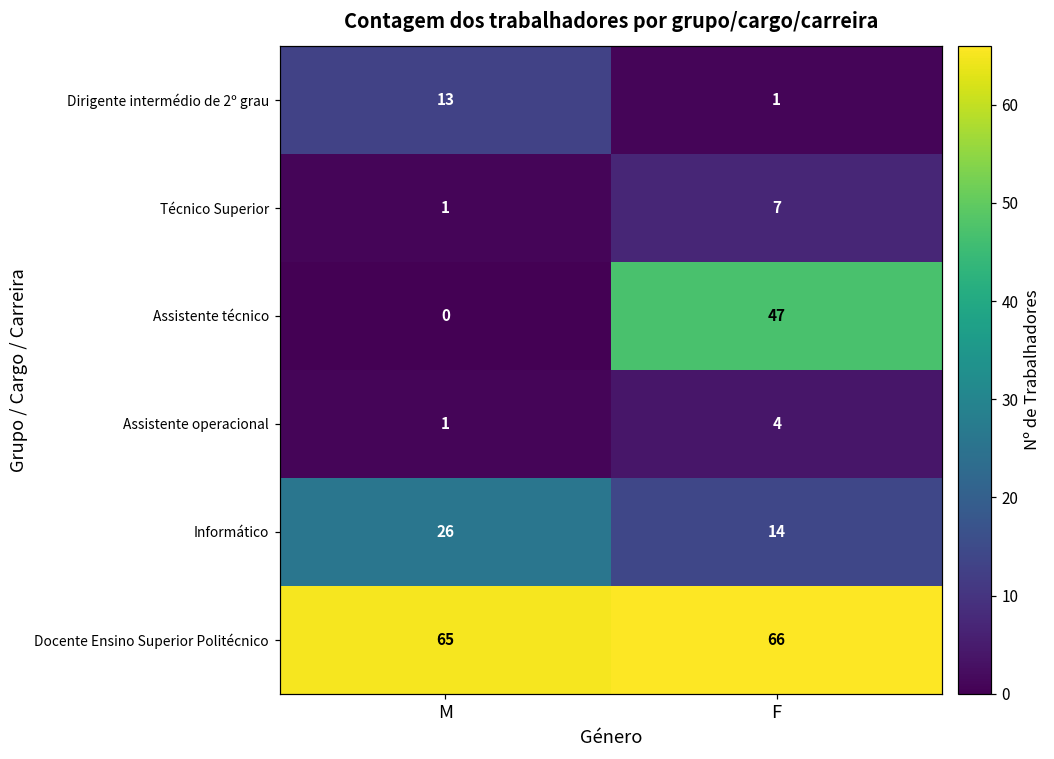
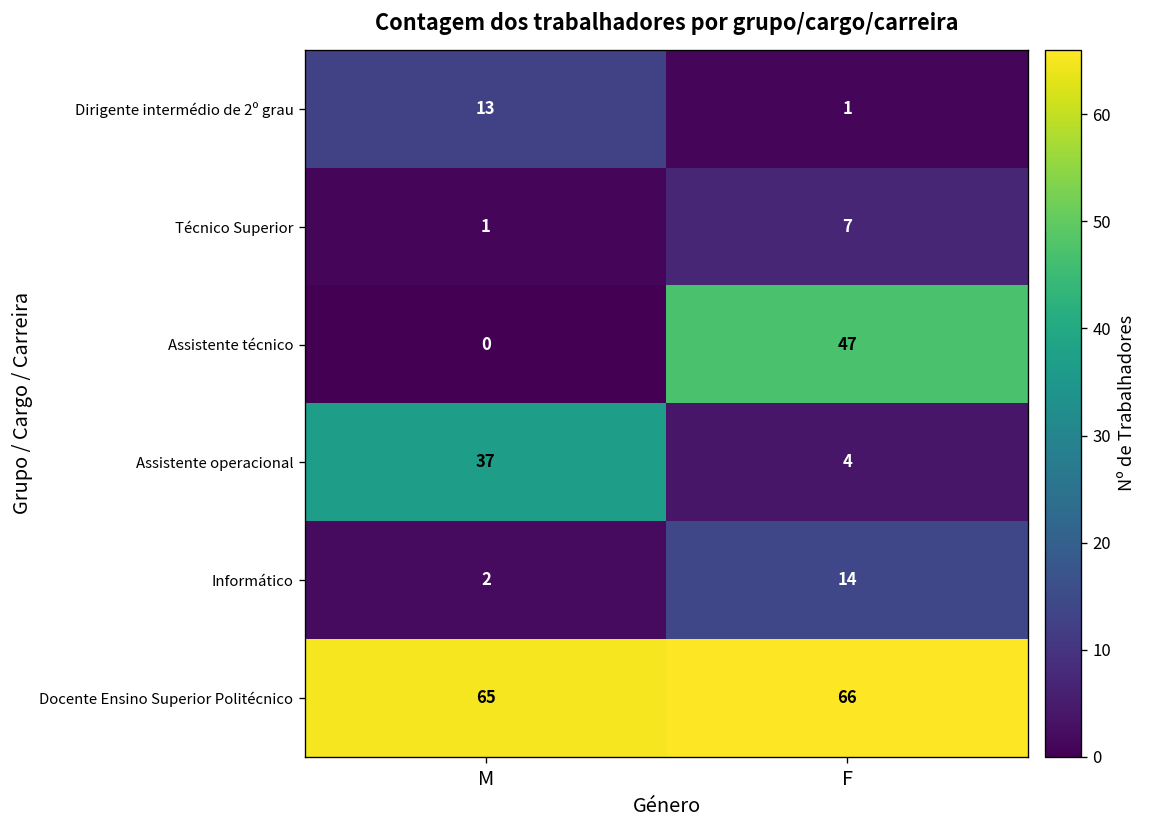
Assistente operacional, M: 1 -> 37
Informático, M: 26 -> 2
